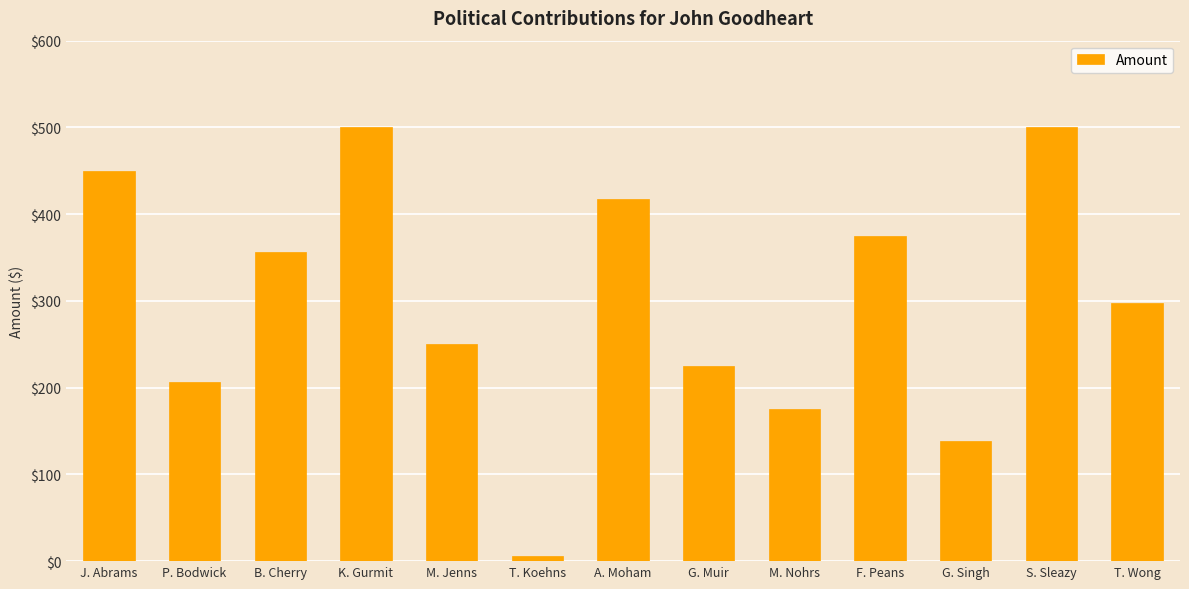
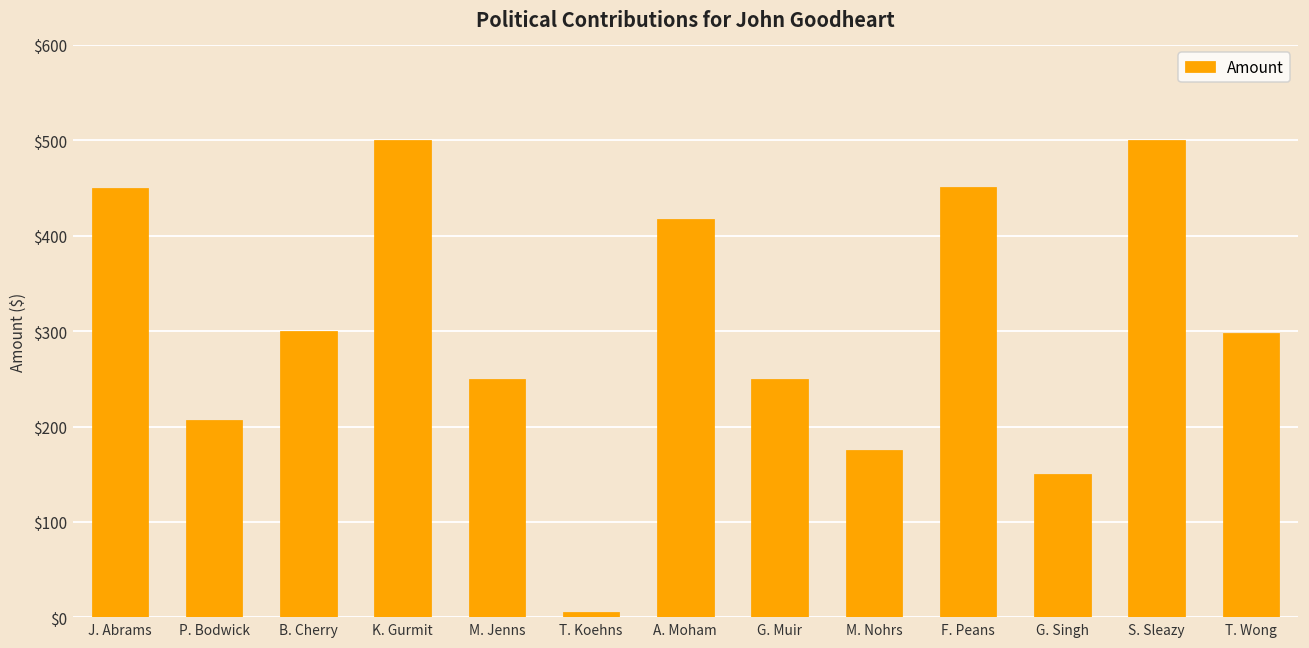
B. Cherry: $360 -> $300
G. Muir: $230 -> $250
F. Peans: $380 -> $450
G. Singh: $140 -> $150
